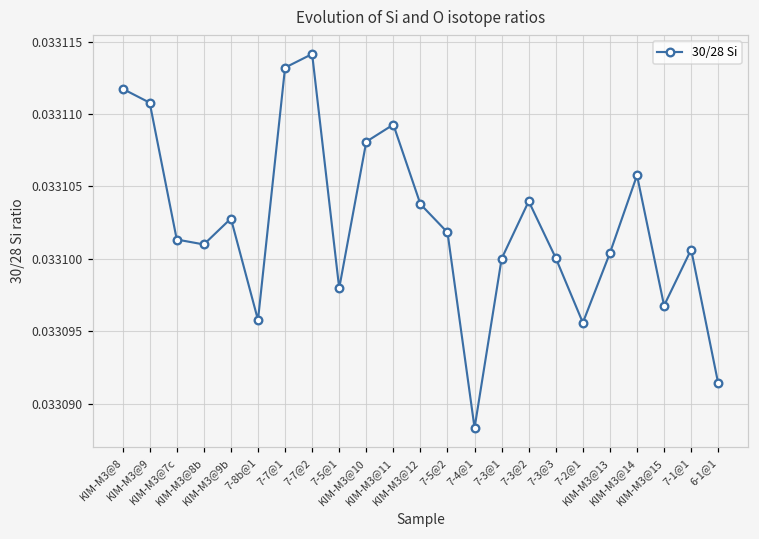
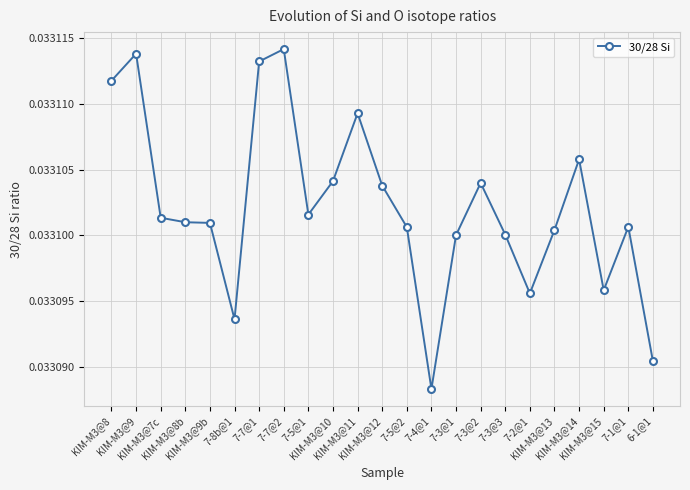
KIM-M3@9: 0.0331108 -> 0.0331138
KIM-M3@9b: 0.0331028 -> 0.0331010
7-8b@1: 0.0330958 -> 0.0330936
7-5@1: 0.0330980 -> 0.0331016
KIM-M3@10: 0.0331081 -> 0.0331041
7-5@2: 0.0331018 -> 0.0331006
KIM-M3@15: 0.0330968 -> 0.0330958
6-1@1: 0.0330914 -> 0.0330905
